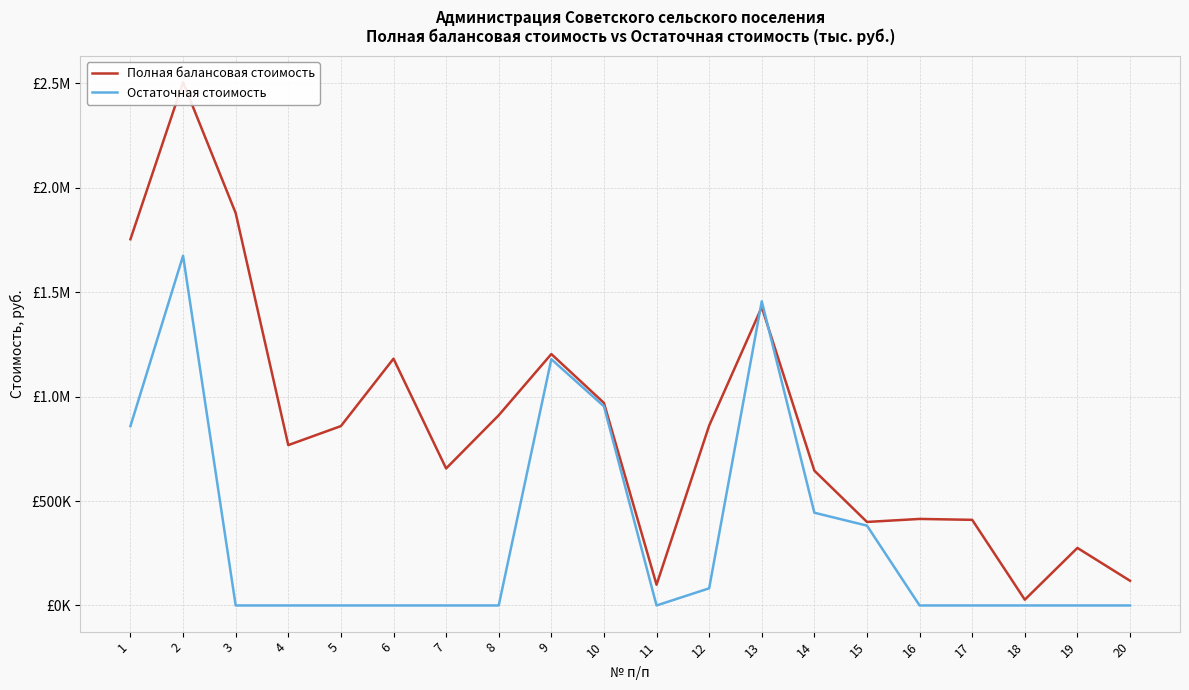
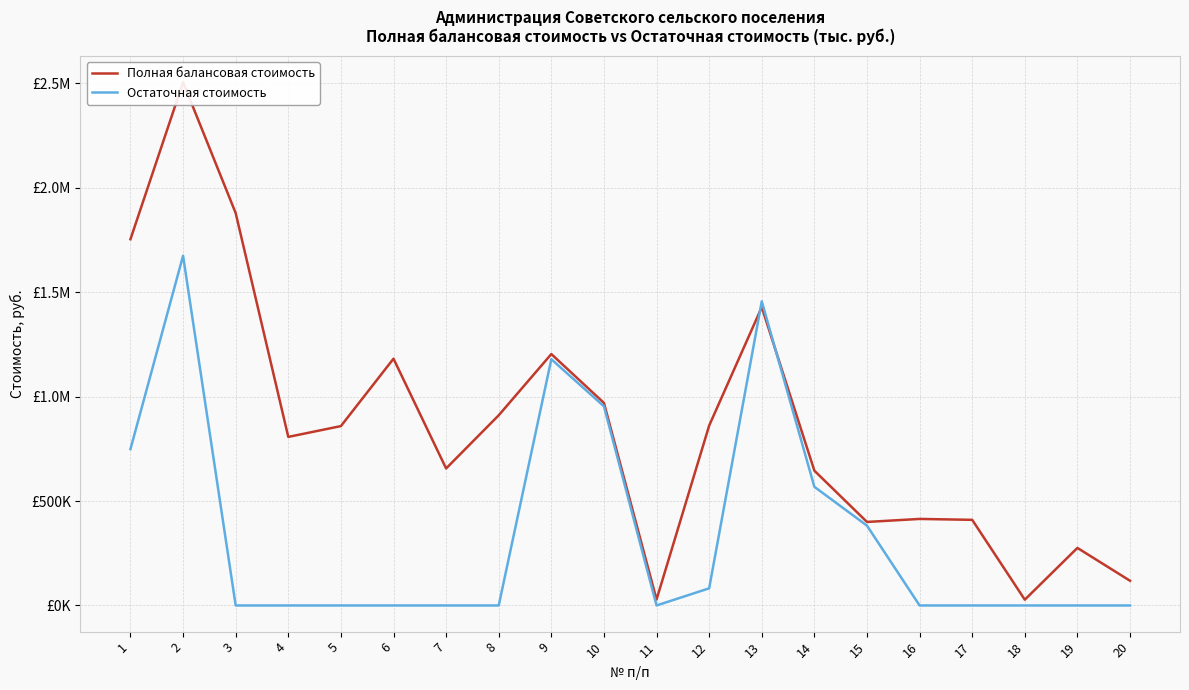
Остаточная стоимость, 1: £860000 -> £750000
Полная балансовая стоимость, 4: £770000 -> £810000
Полная балансовая стоимость, 11: £100000 -> £30000
Остаточная стоимость, 14: £440000 -> £570000
